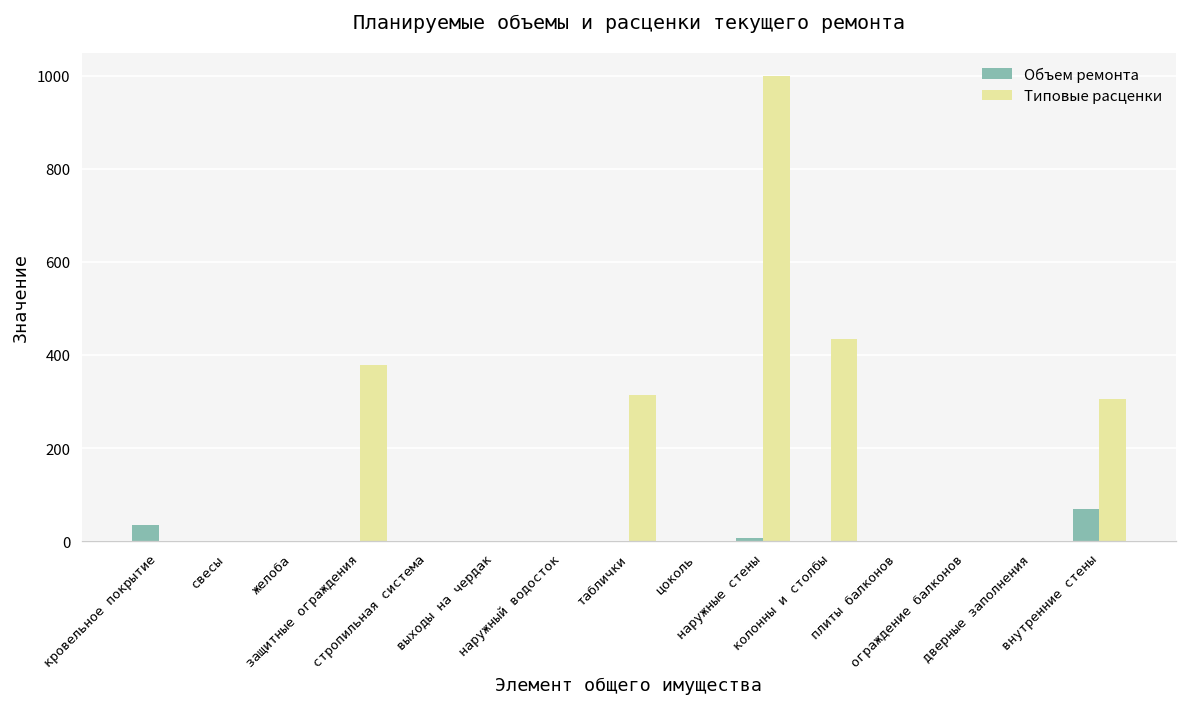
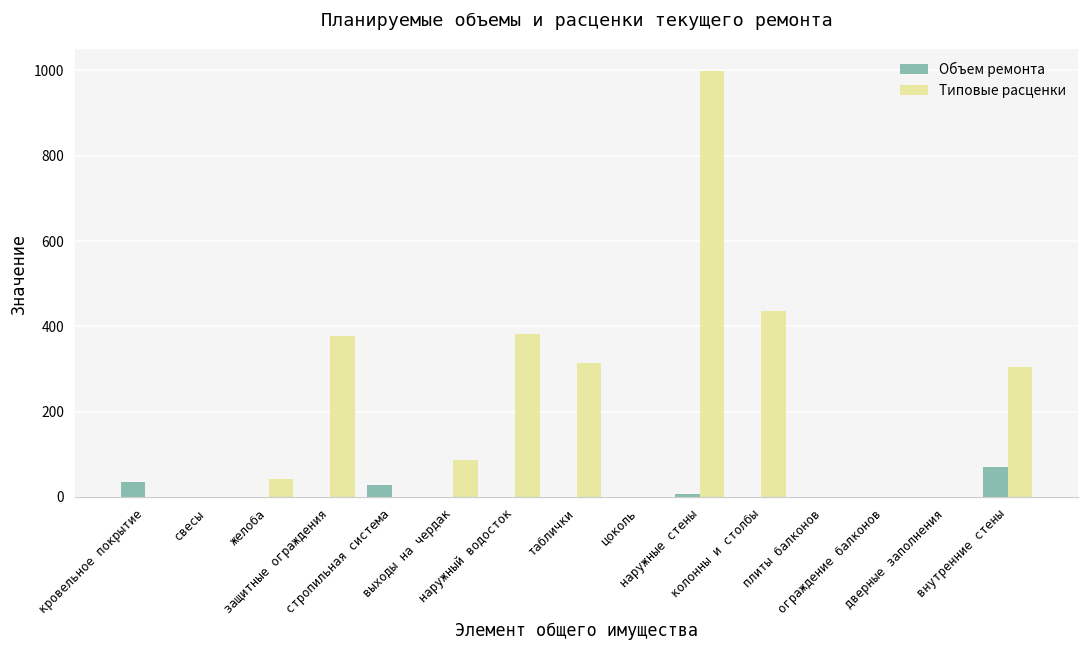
Типовые расценки, желоба: 0 -> 40
Объем ремонта, стропильная система: 0 -> 30
Типовые расценки, выходы на чердак: 0 -> 90
Типовые расценки, наружный водосток: 0 -> 380
